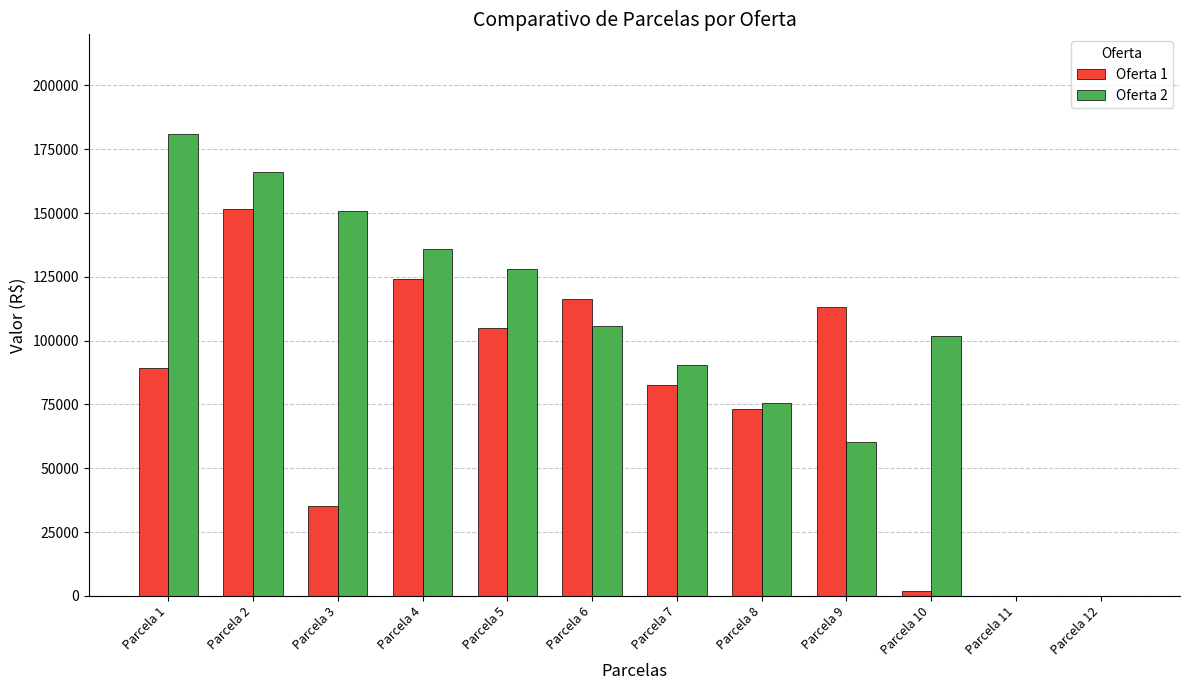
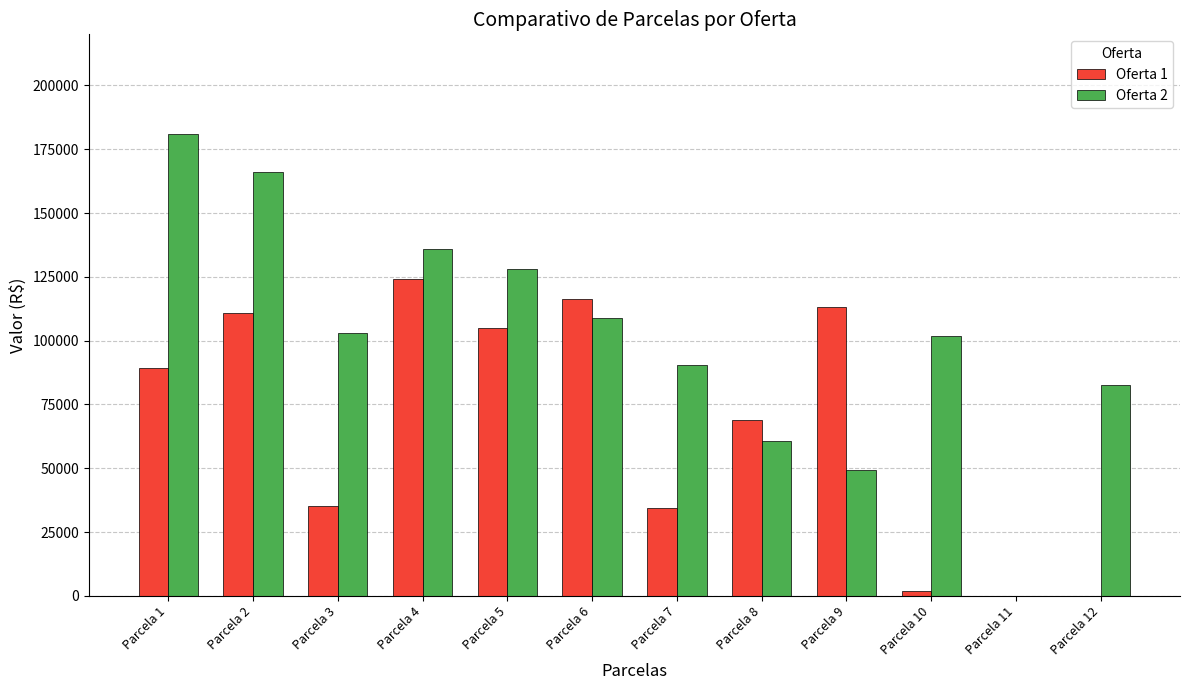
Oferta 1, Parcela 2: 152000 -> 111000
Oferta 2, Parcela 3: 151000 -> 103000
Oferta 2, Parcela 6: 106000 -> 109000
Oferta 1, Parcela 7: 83000 -> 34000
Oferta 1, Parcela 8: 73000 -> 69000
Oferta 2, Parcela 8: 75000 -> 61000
Oferta 2, Parcela 9: 60000 -> 49000
Oferta 2, Parcela 12: 0 -> 82000
